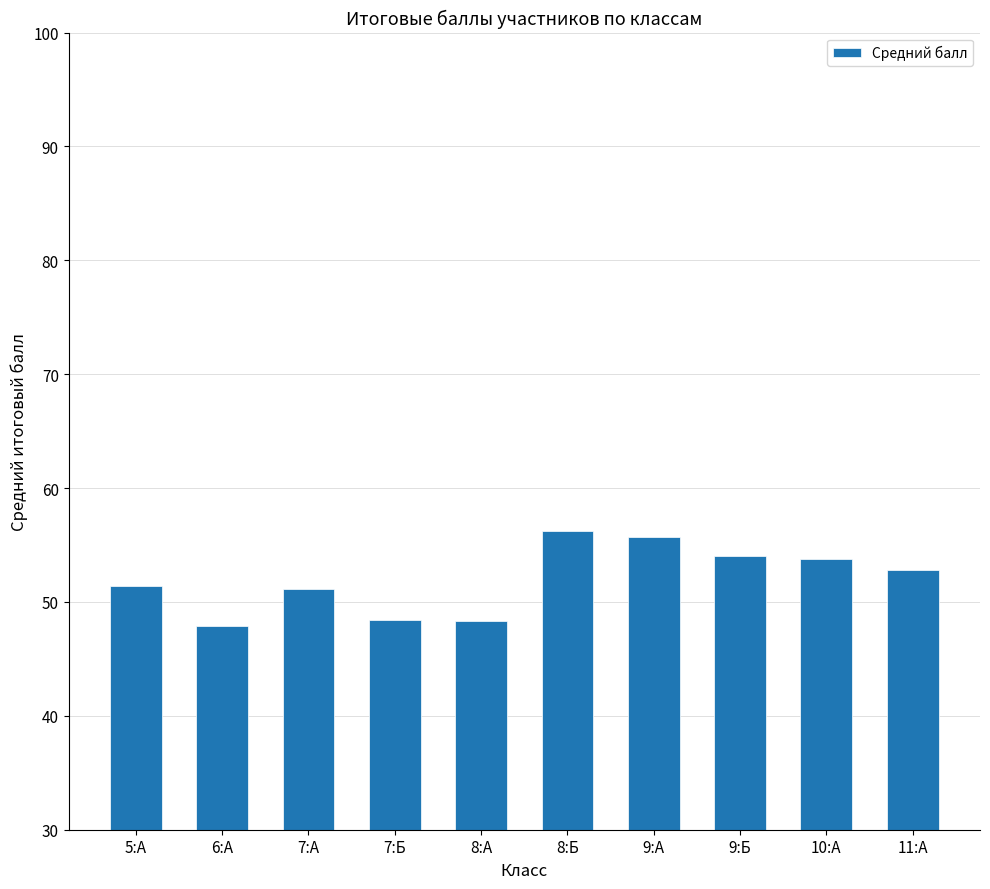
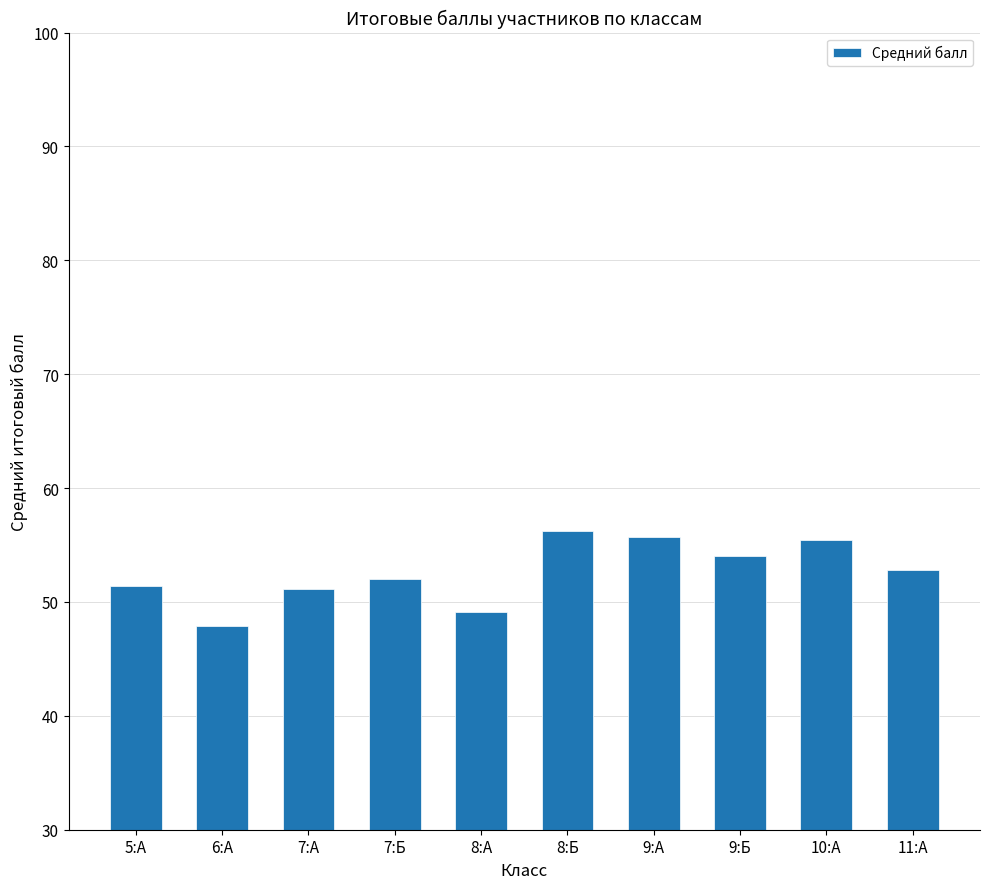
7:Б: 48.4 -> 52.0
8:А: 48.3 -> 49.2
10:А: 53.8 -> 55.4
